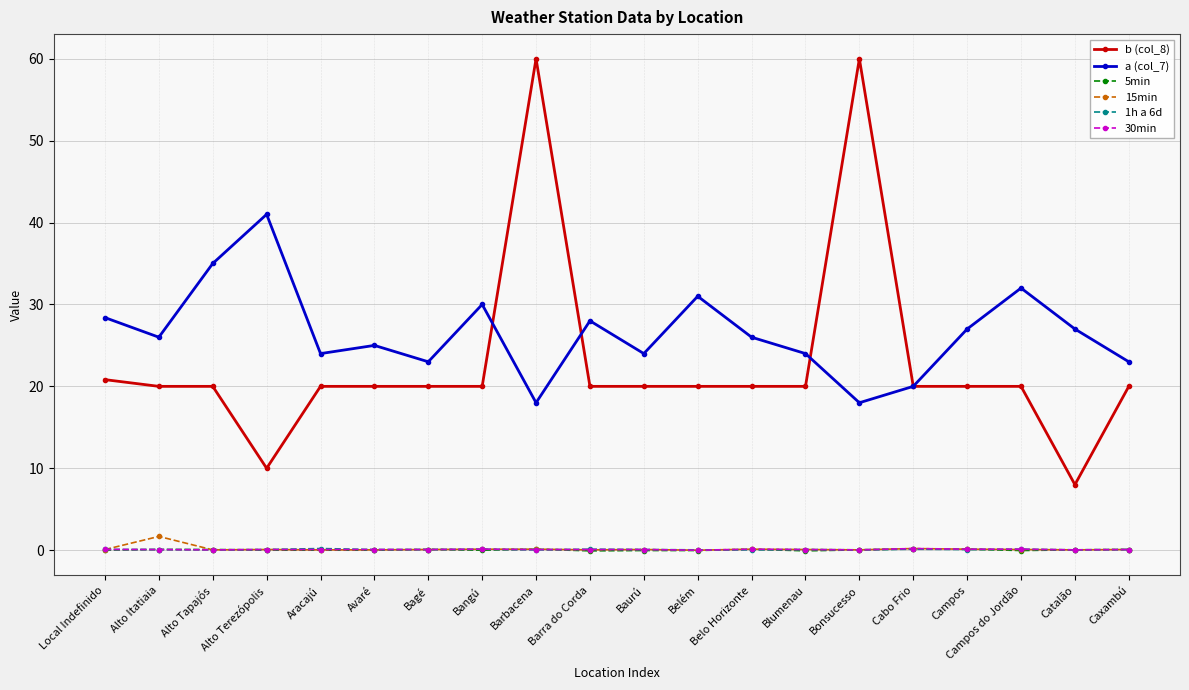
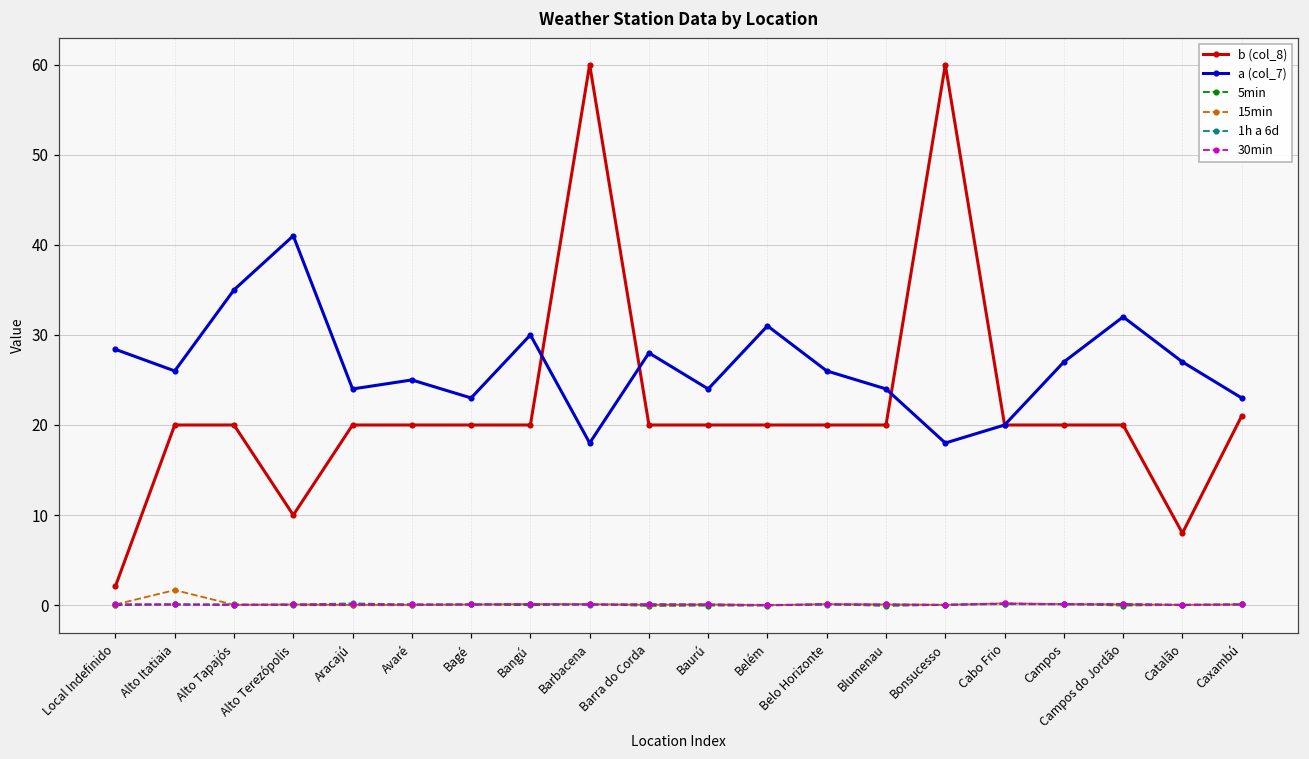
b (col_8), Local Indefinido: 21 -> 2
b (col_8), Caxambú: 20 -> 21
